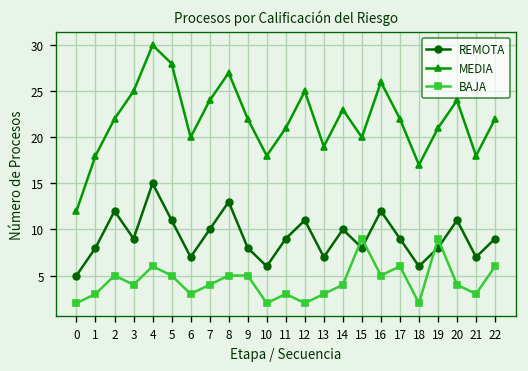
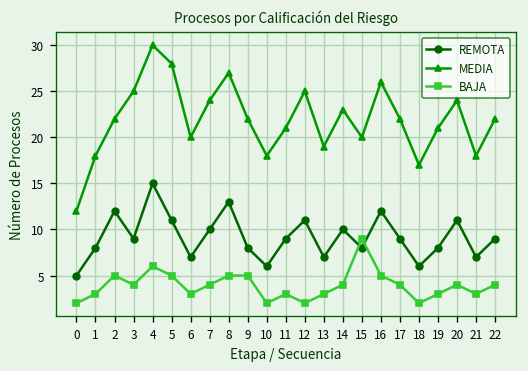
BAJA, 17: 6 -> 4
BAJA, 19: 9 -> 3
BAJA, 22: 6 -> 4
